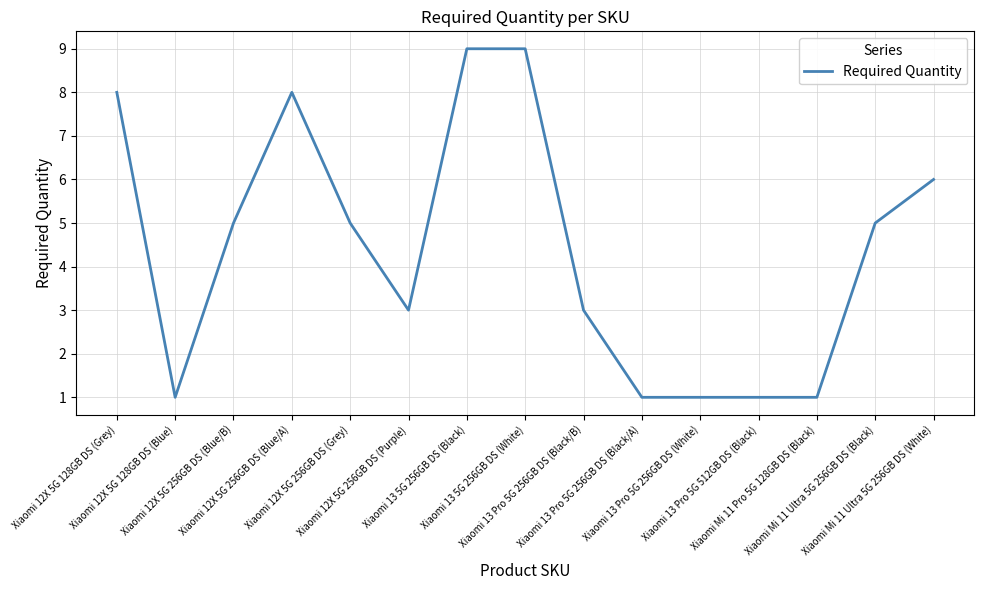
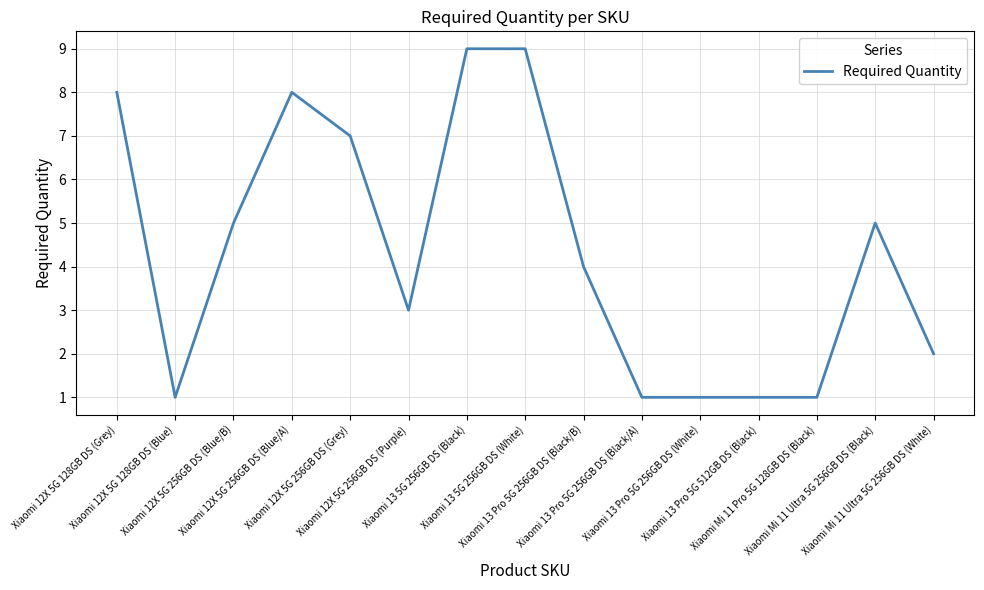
Xiaomi 12X 5G 256GB DS (Grey): 5 -> 7
Xiaomi 13 Pro 5G 256GB DS (Black/B): 3 -> 4
Xiaomi Mi 11 Ultra 5G 256GB DS (White): 6 -> 2
